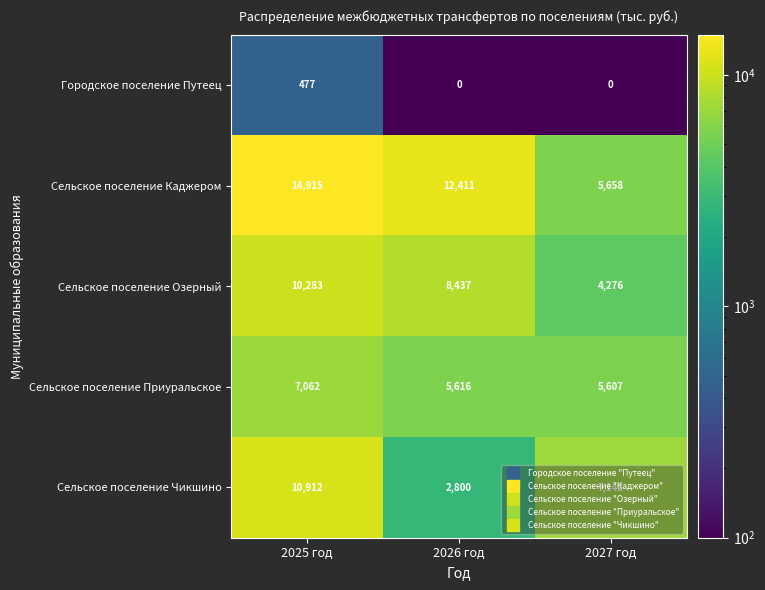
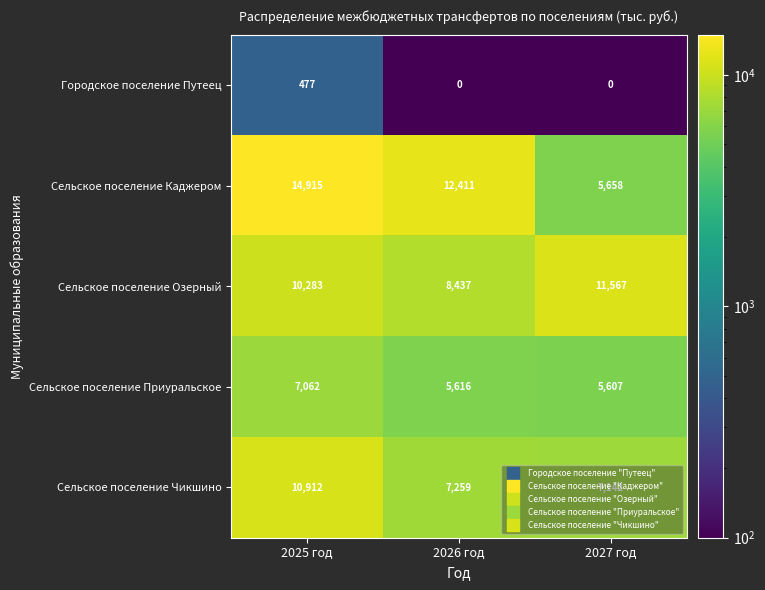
Сельское поселение Озерный, 2027 год: 4,276 -> 11,567
Сельское поселение Чикшино, 2026 год: 2,800 -> 7,259
